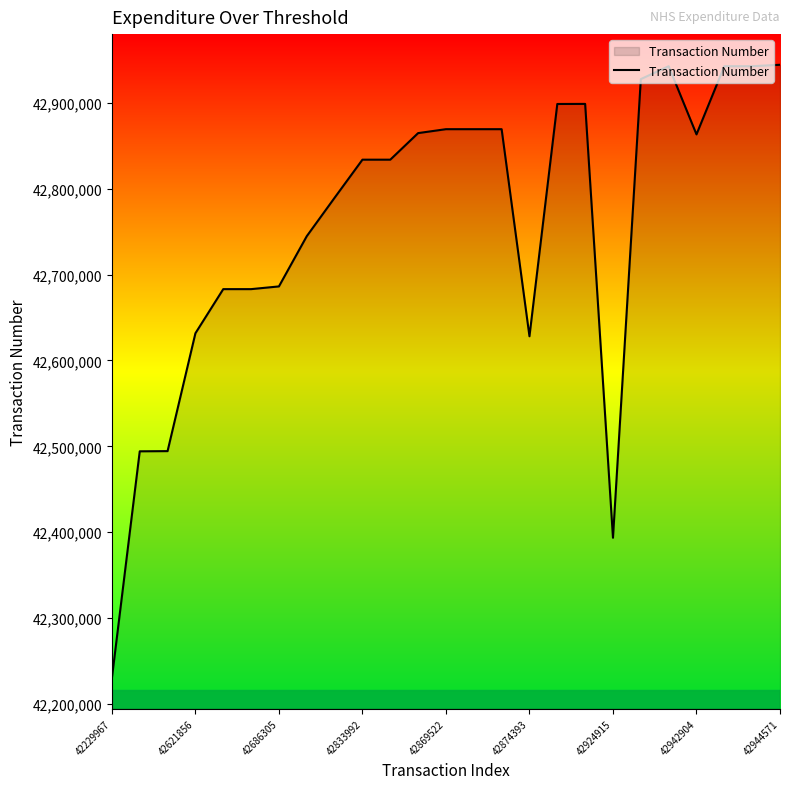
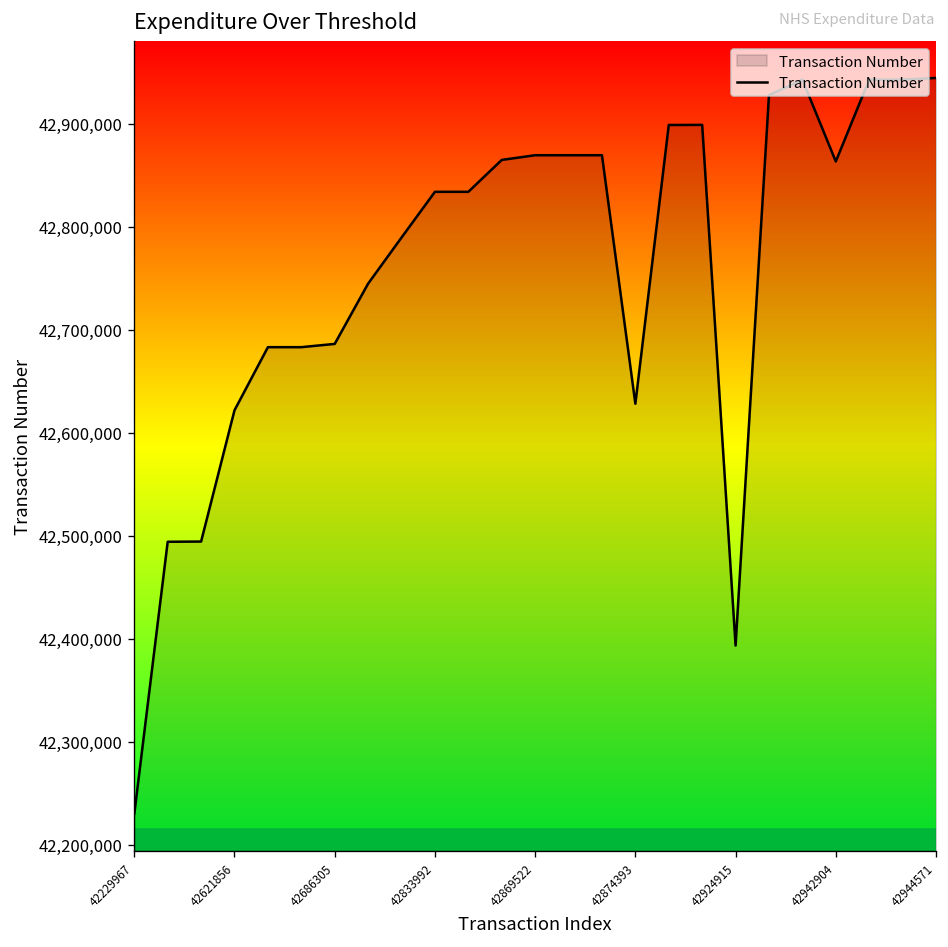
42621856: 42,630,000 -> 42,620,000
